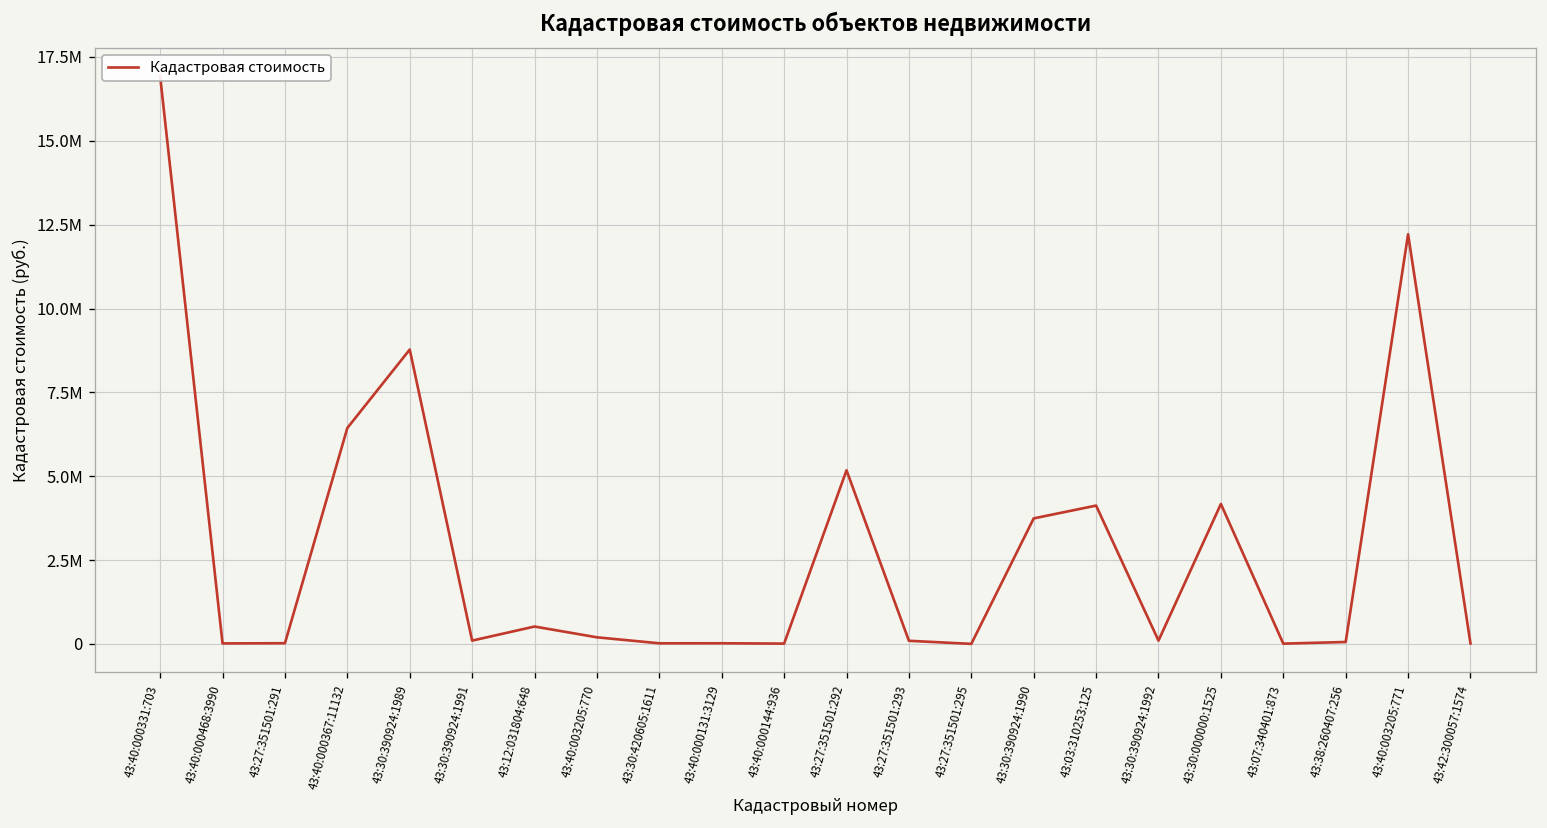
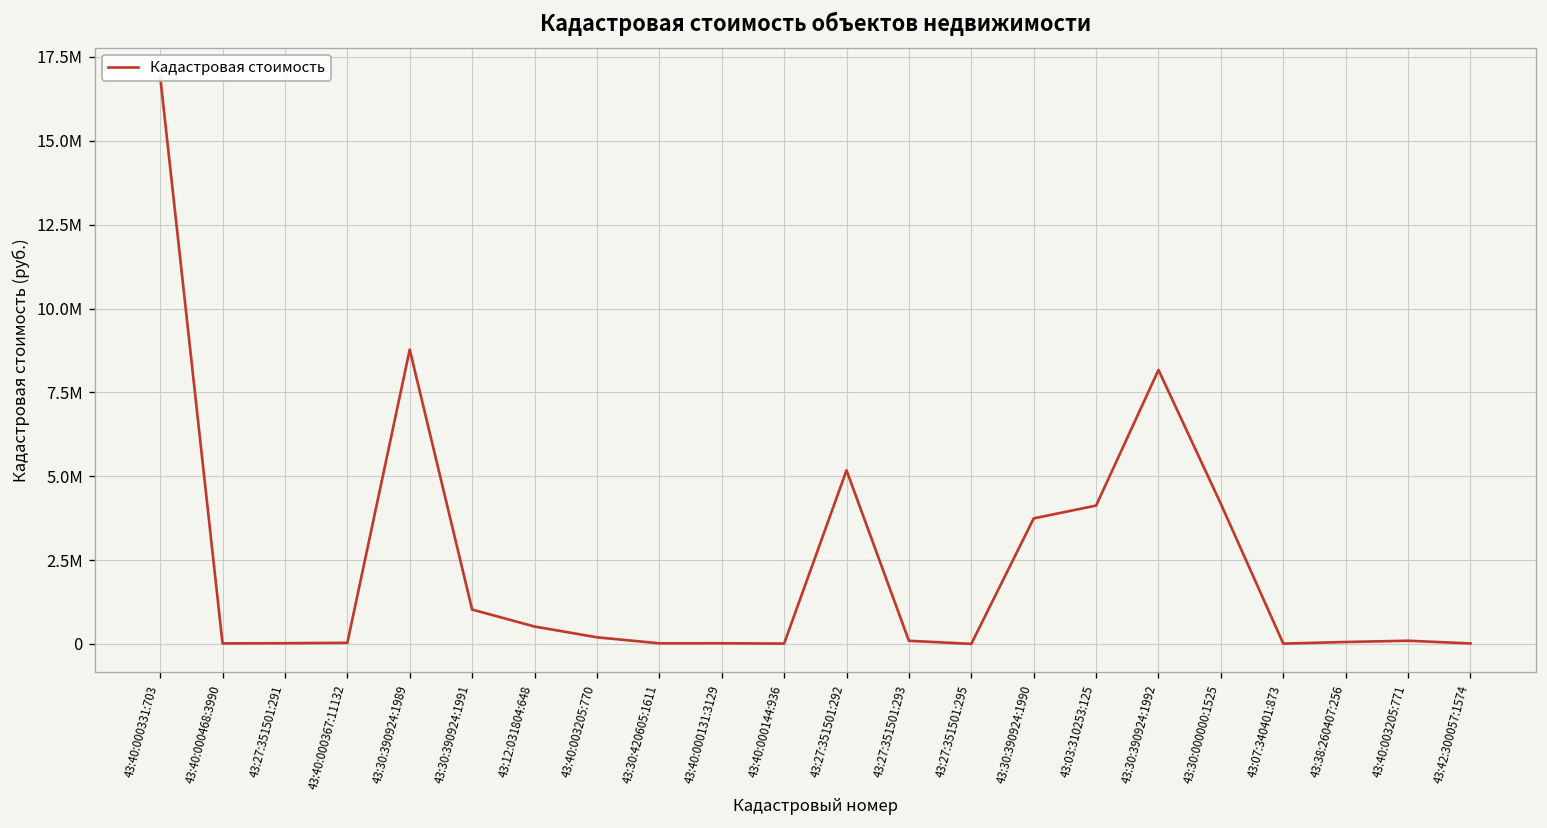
43:40:000367:11132: 6400000 -> 0
43:30:390924:1991: 100000 -> 1000000
43:30:390924:1992: 100000 -> 8200000
43:40:003205:771: 12200000 -> 100000
